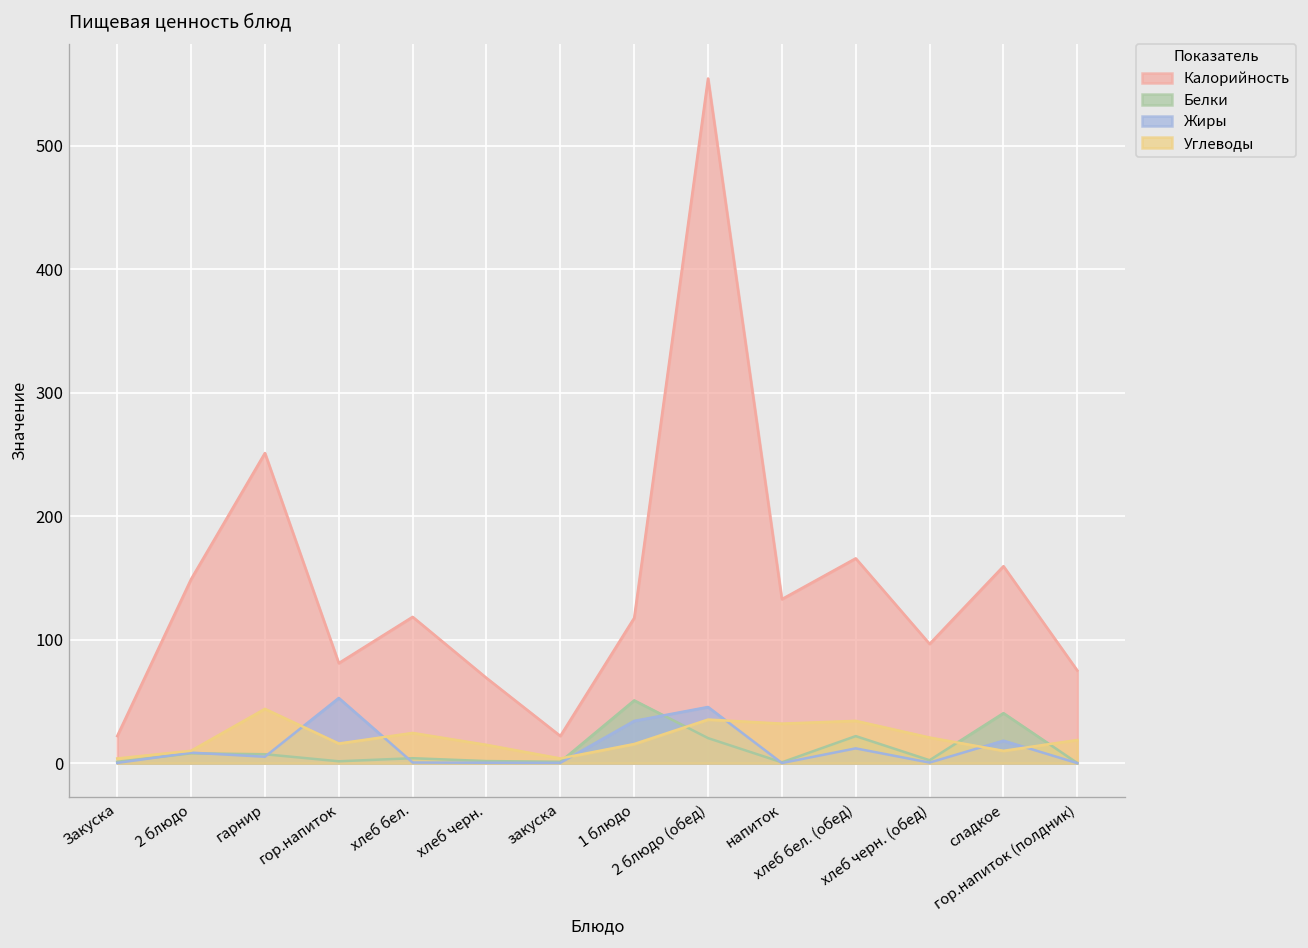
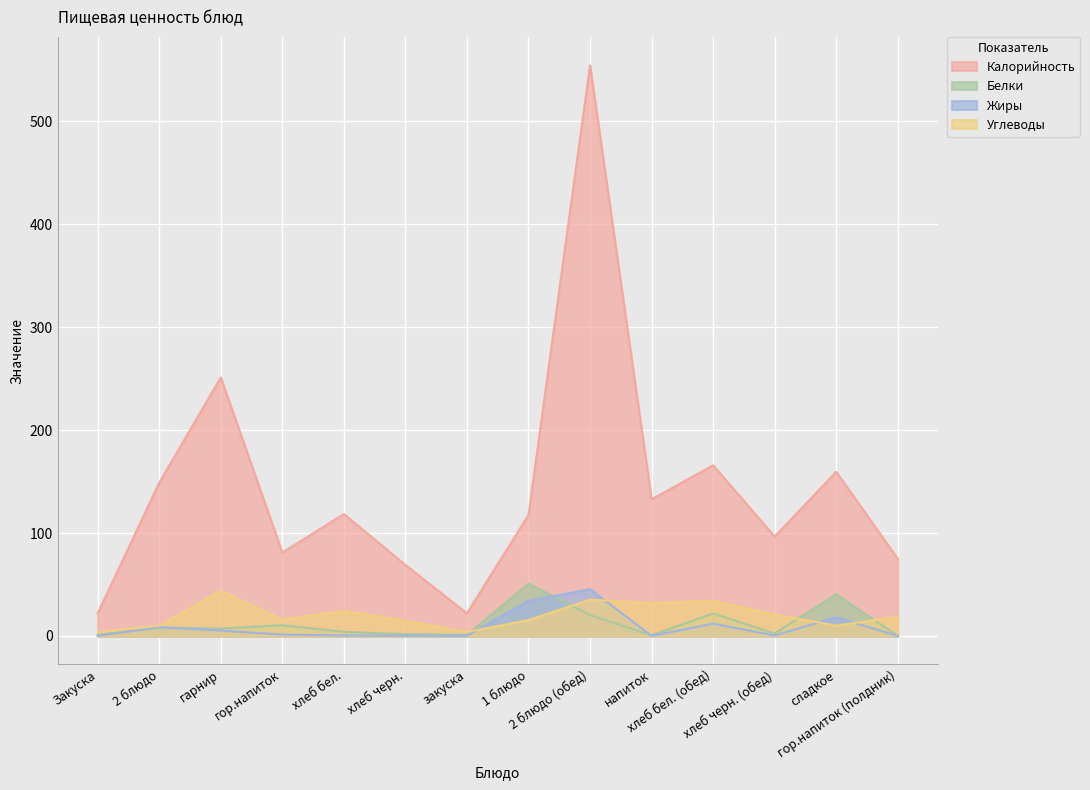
Белки, гор.напиток: 2 -> 10
Жиры, гор.напиток: 53 -> 1
